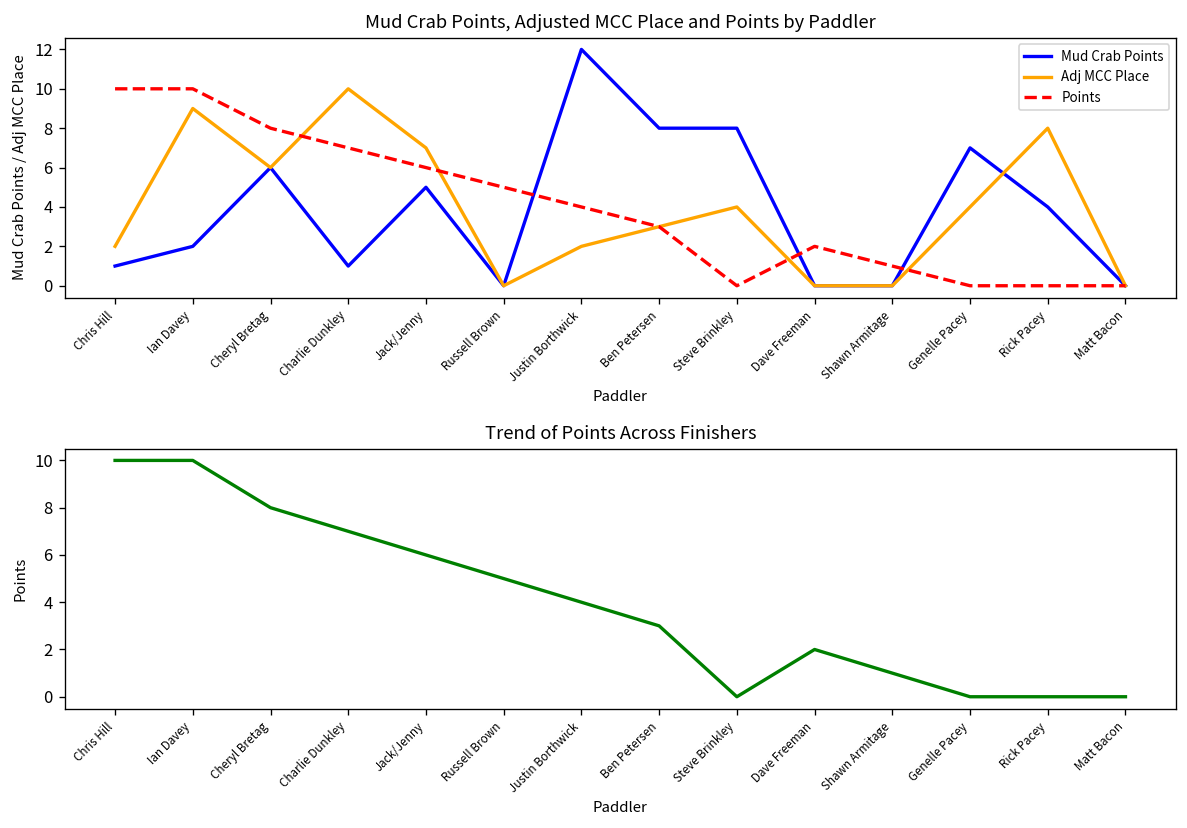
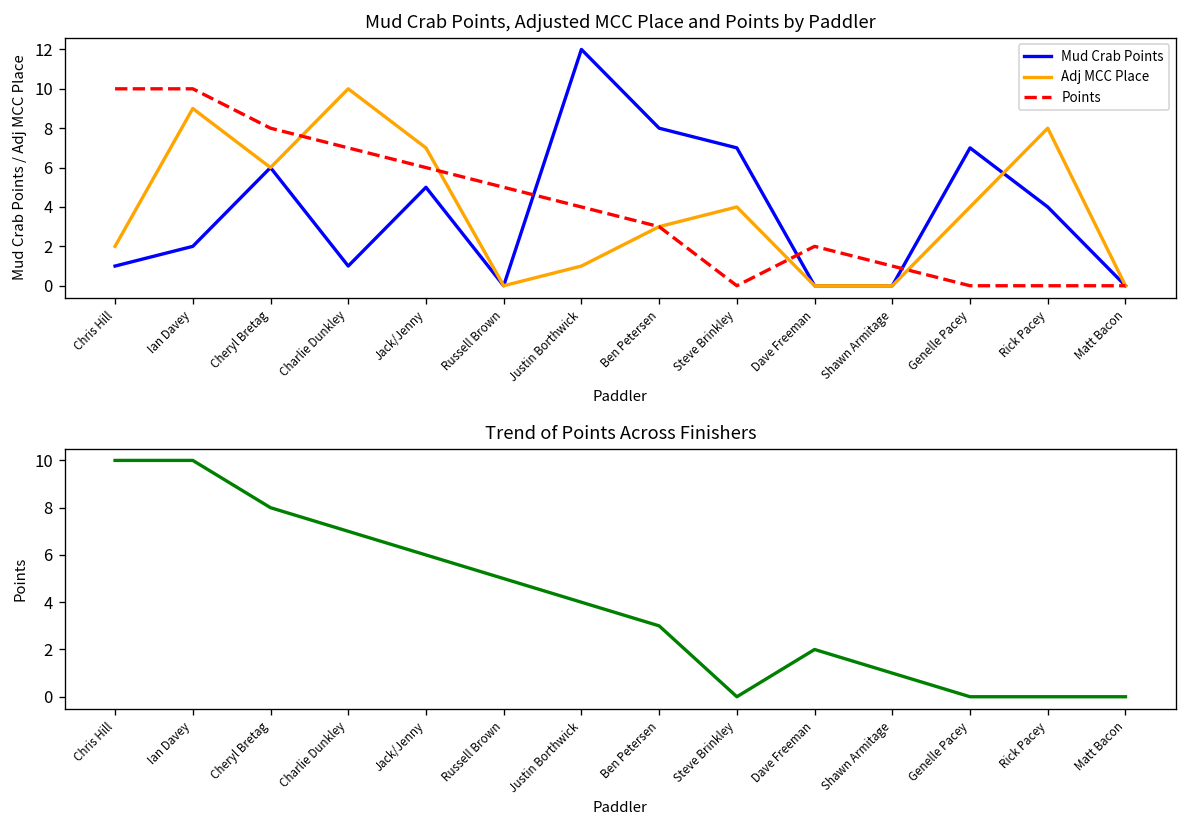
Mud Crab Points, Adjusted MCC Place and Points by Paddler, Adj MCC Place, Justin Borthwick: 2 -> 1
Mud Crab Points, Adjusted MCC Place and Points by Paddler, Mud Crab Points, Steve Brinkley: 8 -> 7
